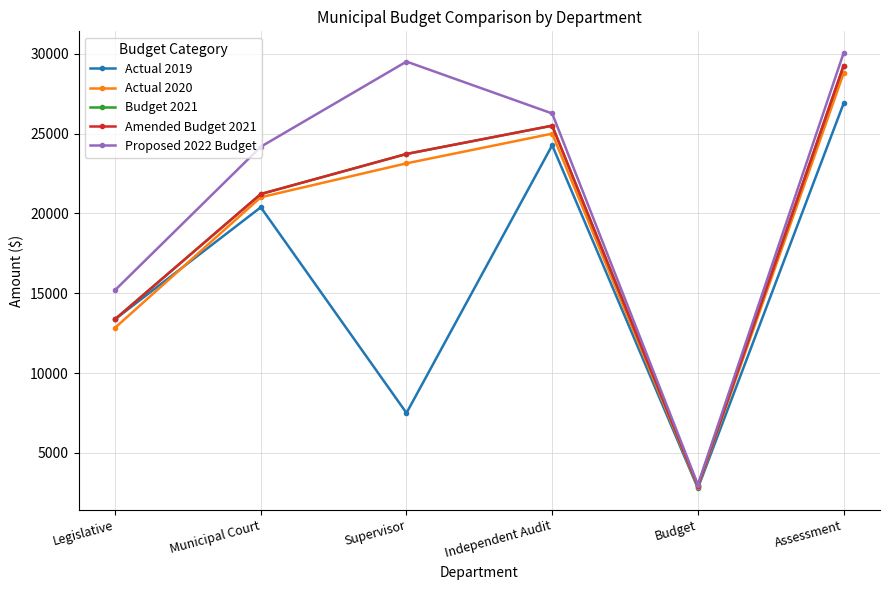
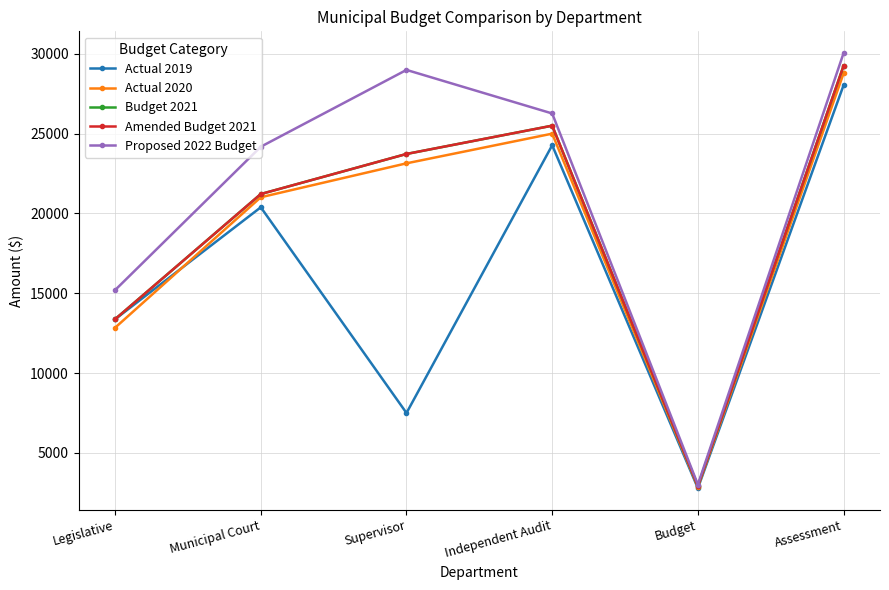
Proposed 2022 Budget, Supervisor: 29500 -> 29000
Actual 2019, Assessment: 26900 -> 28000
